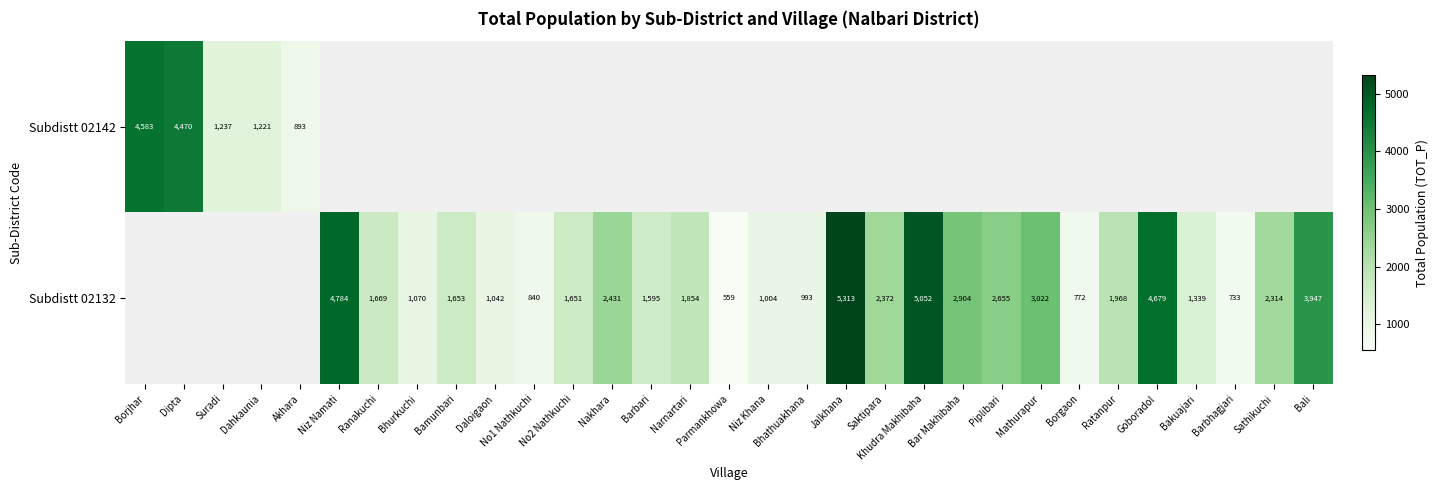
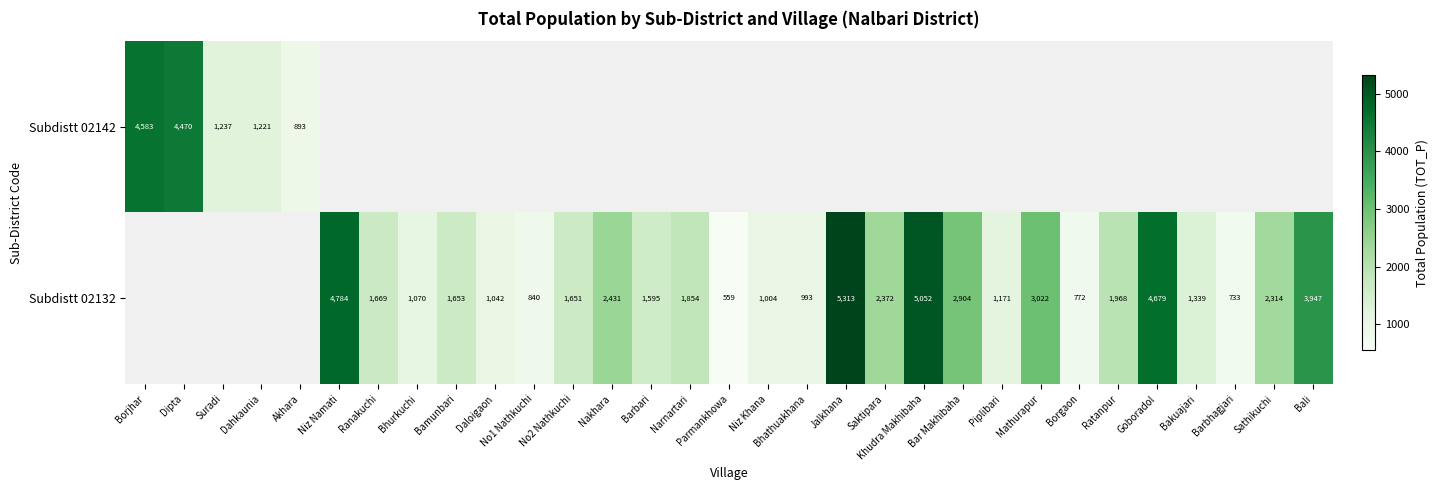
Subdistt 02132, Piplibari: 2,655 -> 1,171
